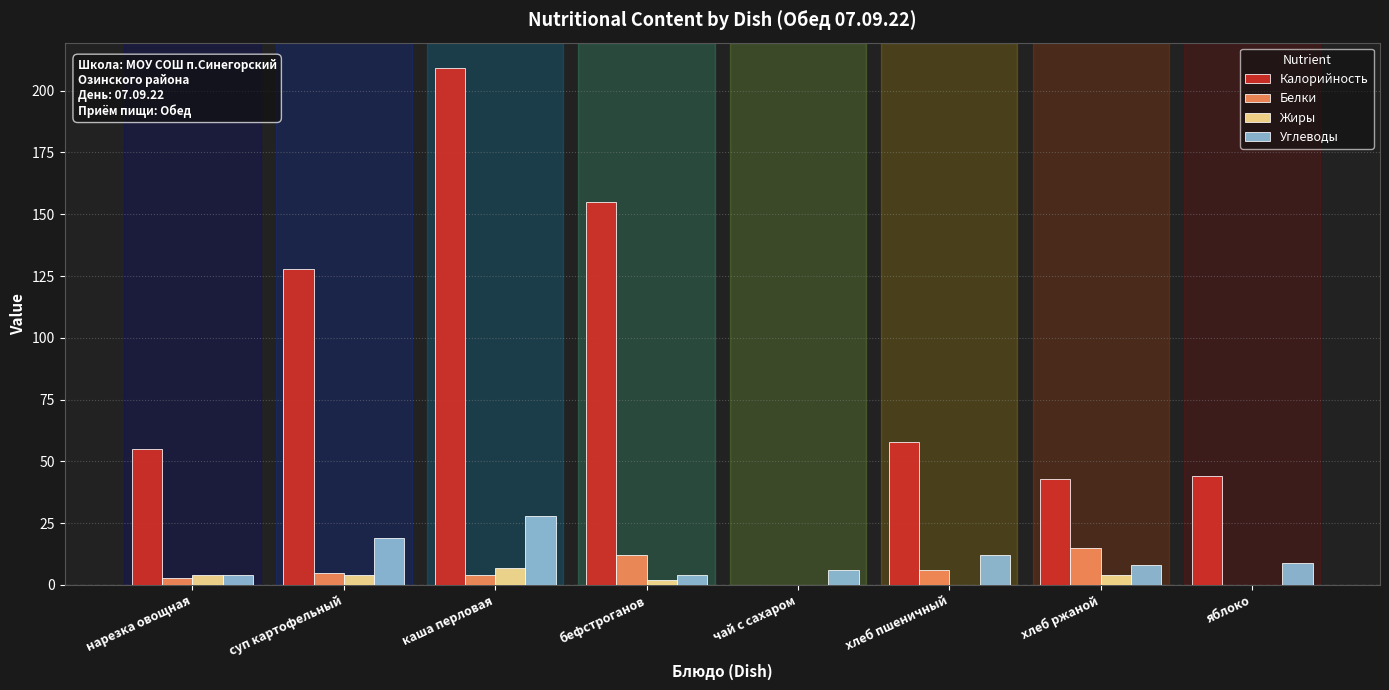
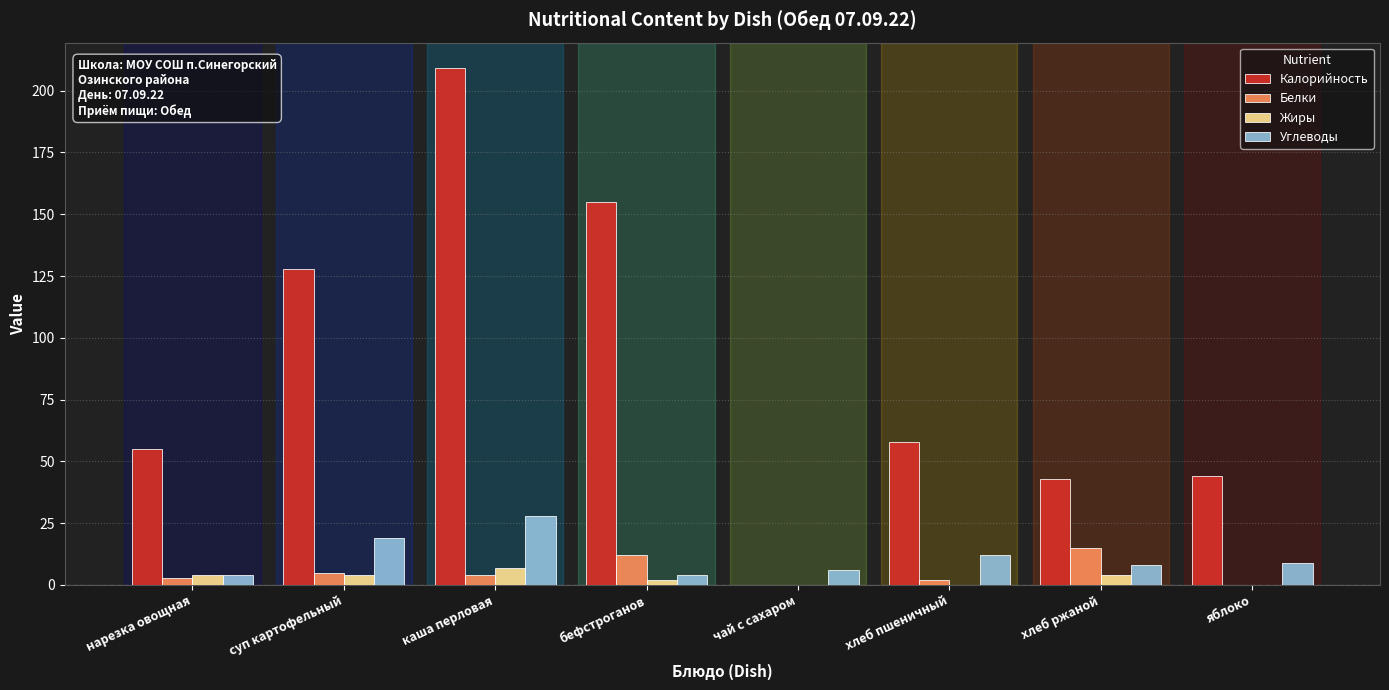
Белки, хлеб пшеничный: 6 -> 2
